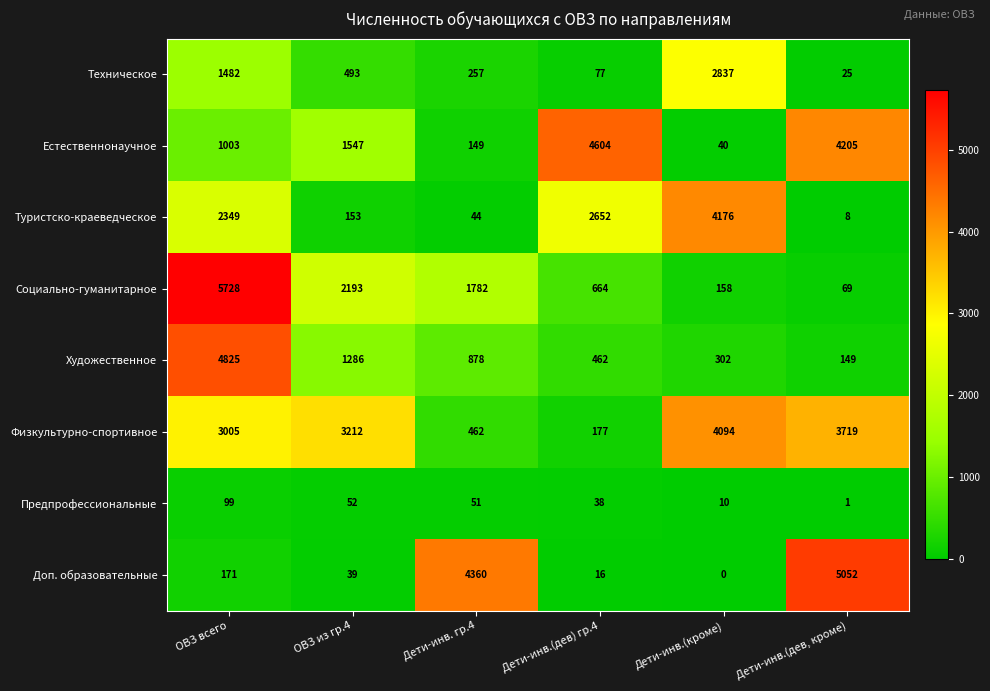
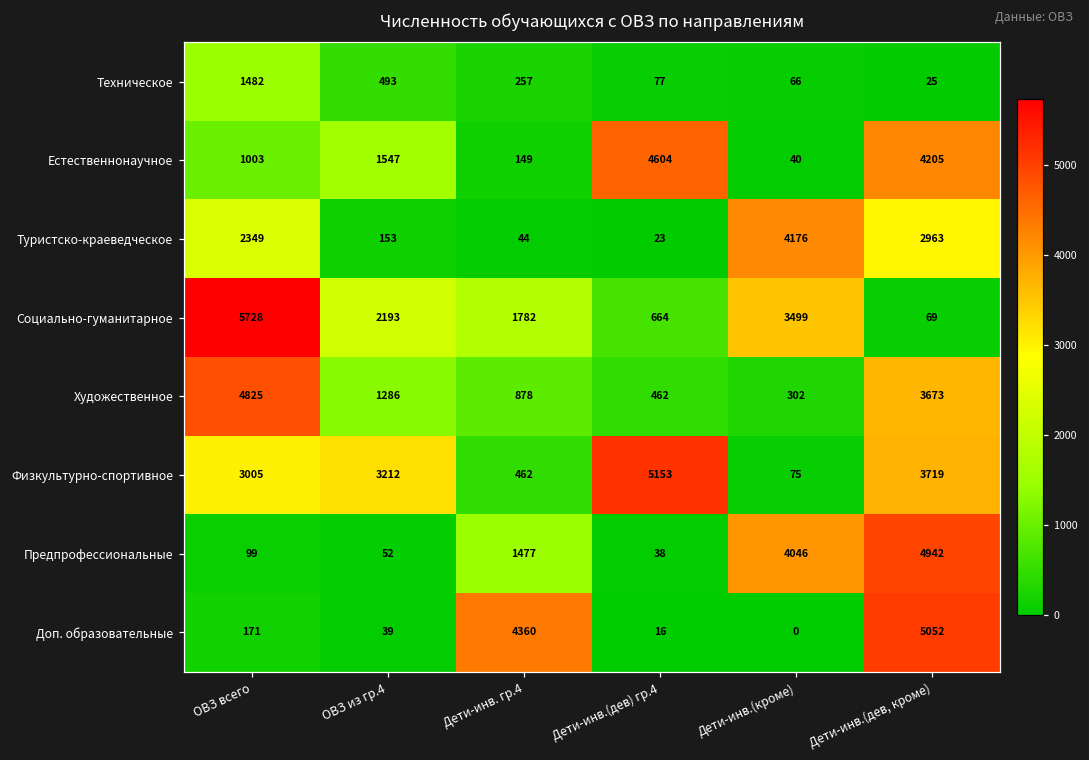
Техническое, Дети-инв.(кроме): 2837 -> 66
Туристско-краеведческое, Дети-инв.(дев) гр.4: 2652 -> 23
Туристско-краеведческое, Дети-инв.(дев, кроме): 8 -> 2963
Социально-гуманитарное, Дети-инв.(кроме): 158 -> 3499
Художественное, Дети-инв.(дев, кроме): 149 -> 3673
Физкультурно-спортивное, Дети-инв.(дев) гр.4: 177 -> 5153
Физкультурно-спортивное, Дети-инв.(кроме): 4094 -> 75
Предпрофессиональные, Дети-инв. гр.4: 51 -> 1477
Предпрофессиональные, Дети-инв.(кроме): 10 -> 4046
Предпрофессиональные, Дети-инв.(дев, кроме): 1 -> 4942
